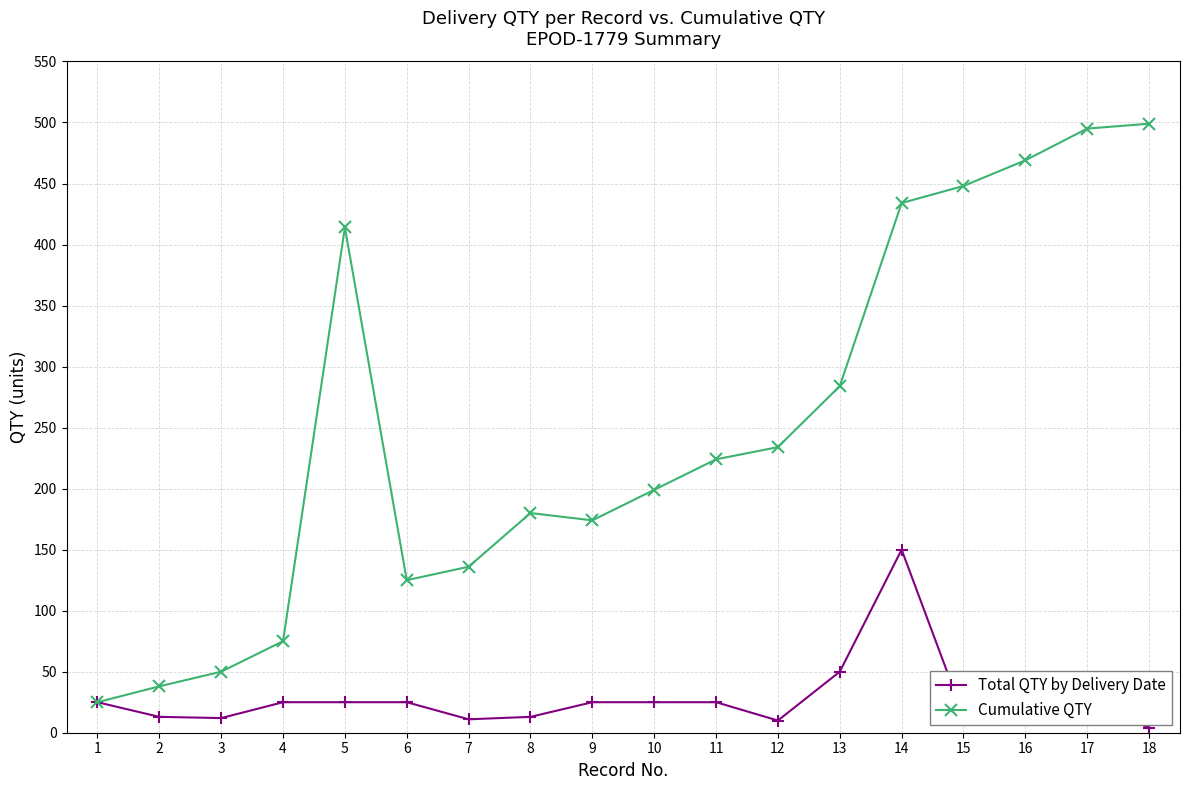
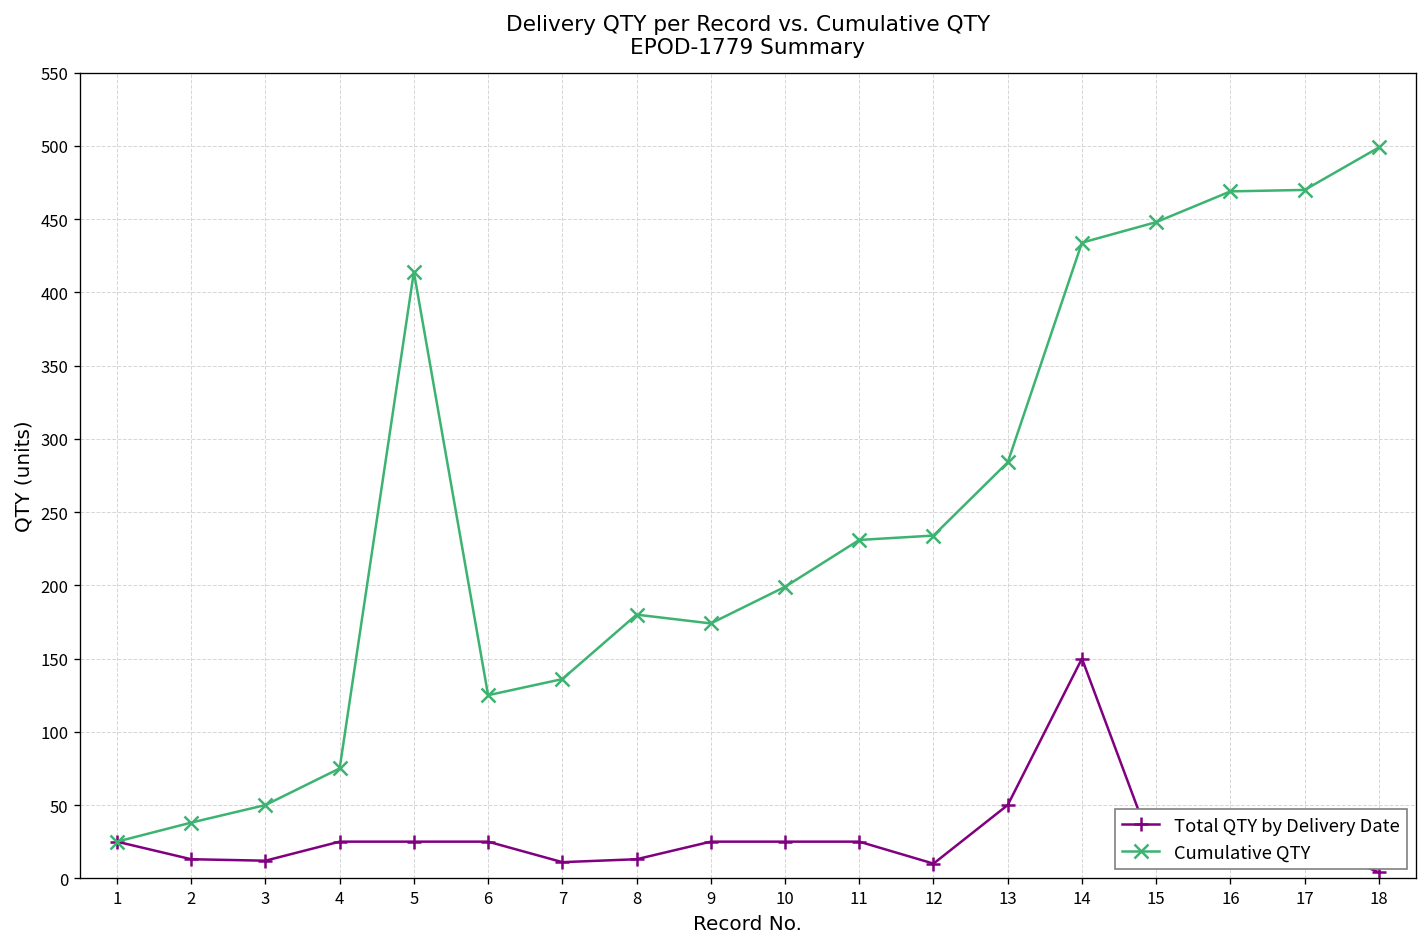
Cumulative QTY, 11: 224 -> 231
Cumulative QTY, 17: 495 -> 470
